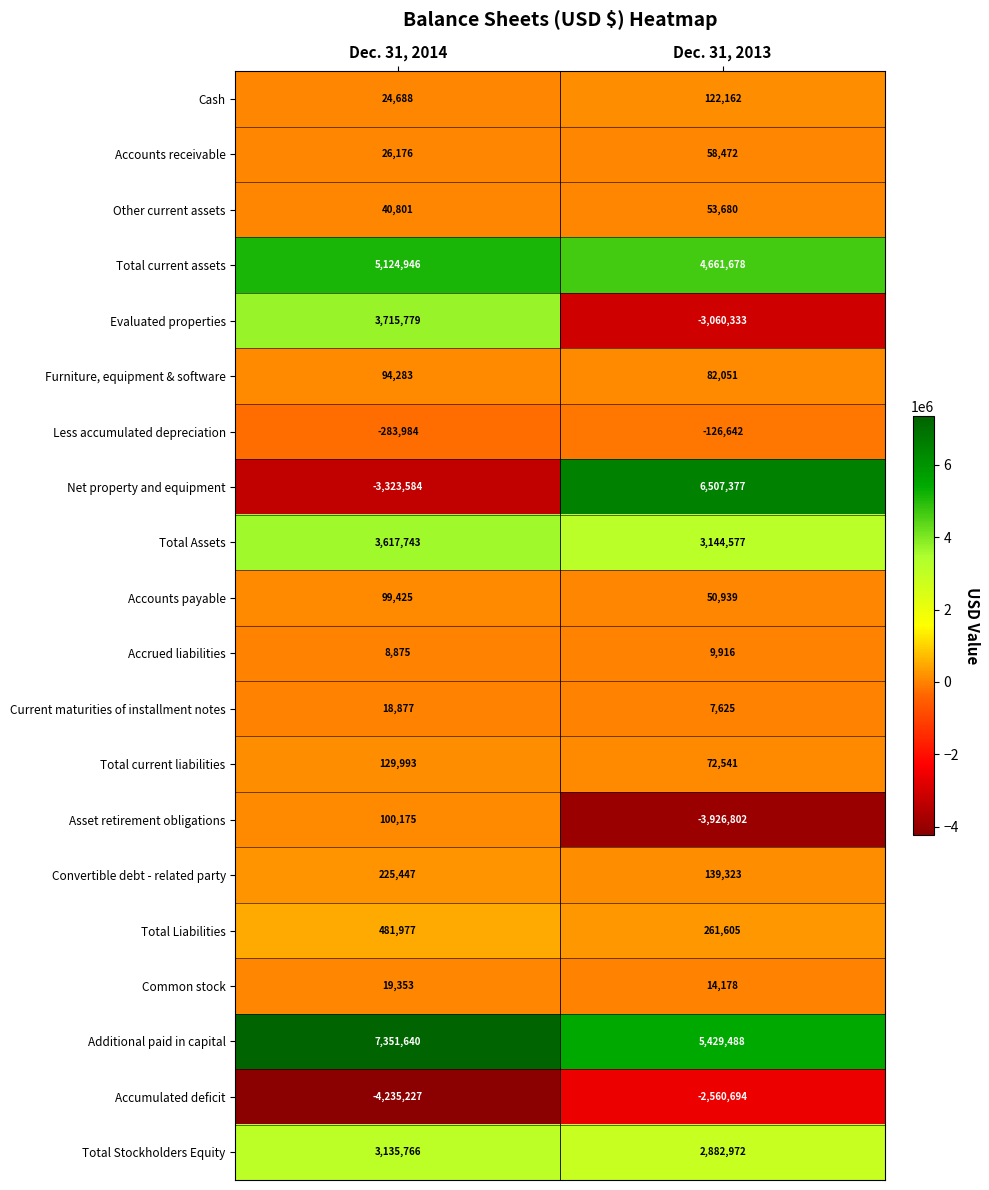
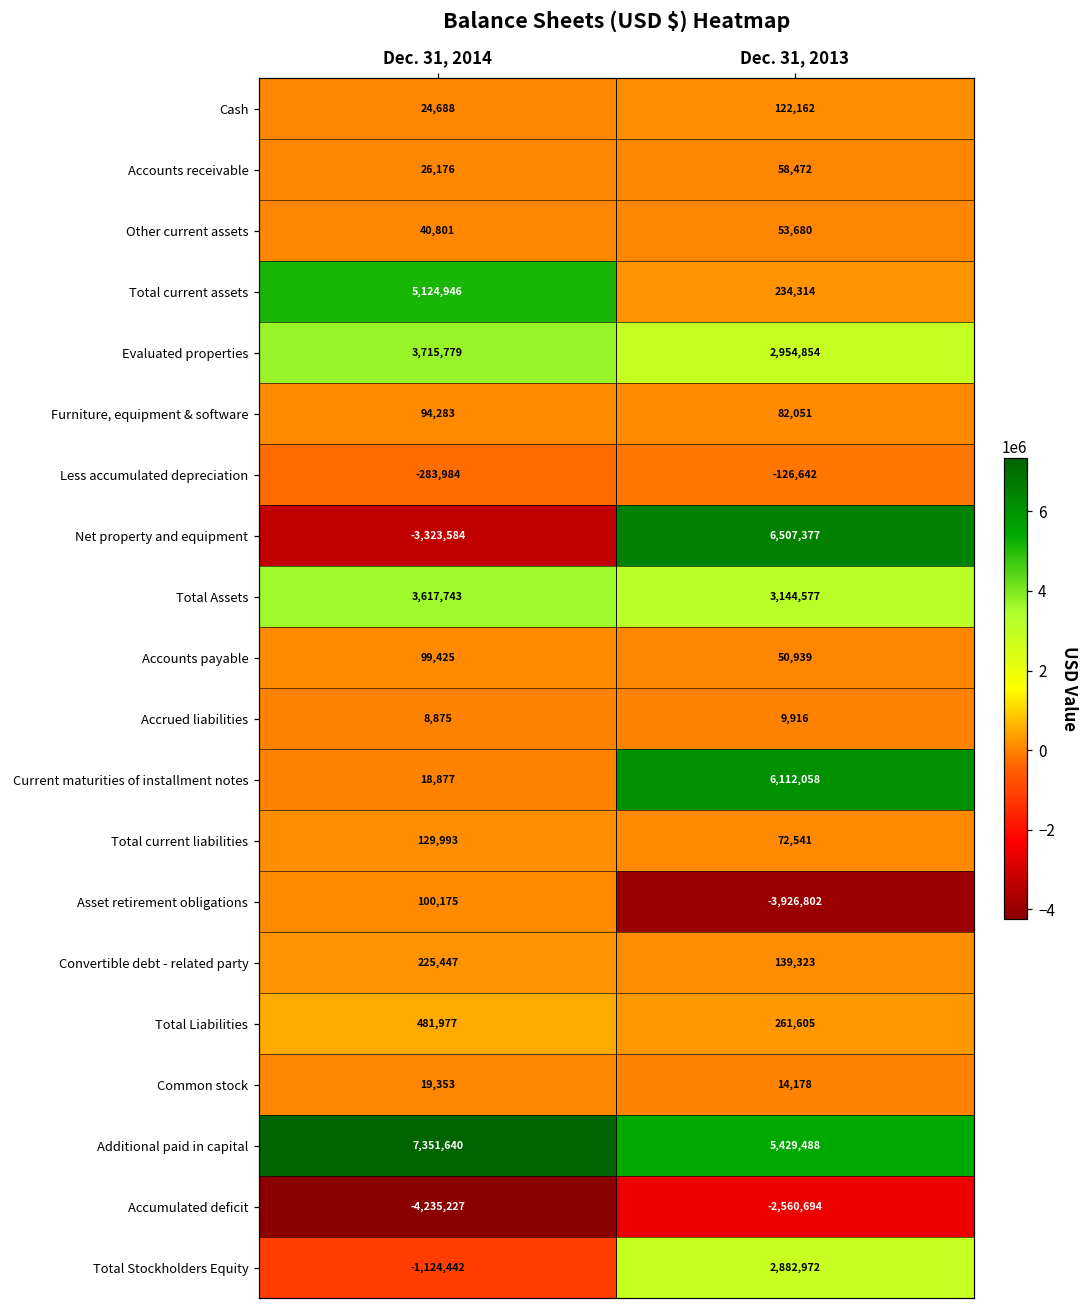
Total current assets, Dec. 31, 2013: 4,661,678 -> 234,314
Evaluated properties, Dec. 31, 2013: -3,060,333 -> 2,954,854
Current maturities of installment notes, Dec. 31, 2013: 7,625 -> 6,112,058
Total Stockholders Equity, Dec. 31, 2014: 3,135,766 -> -1,124,442
